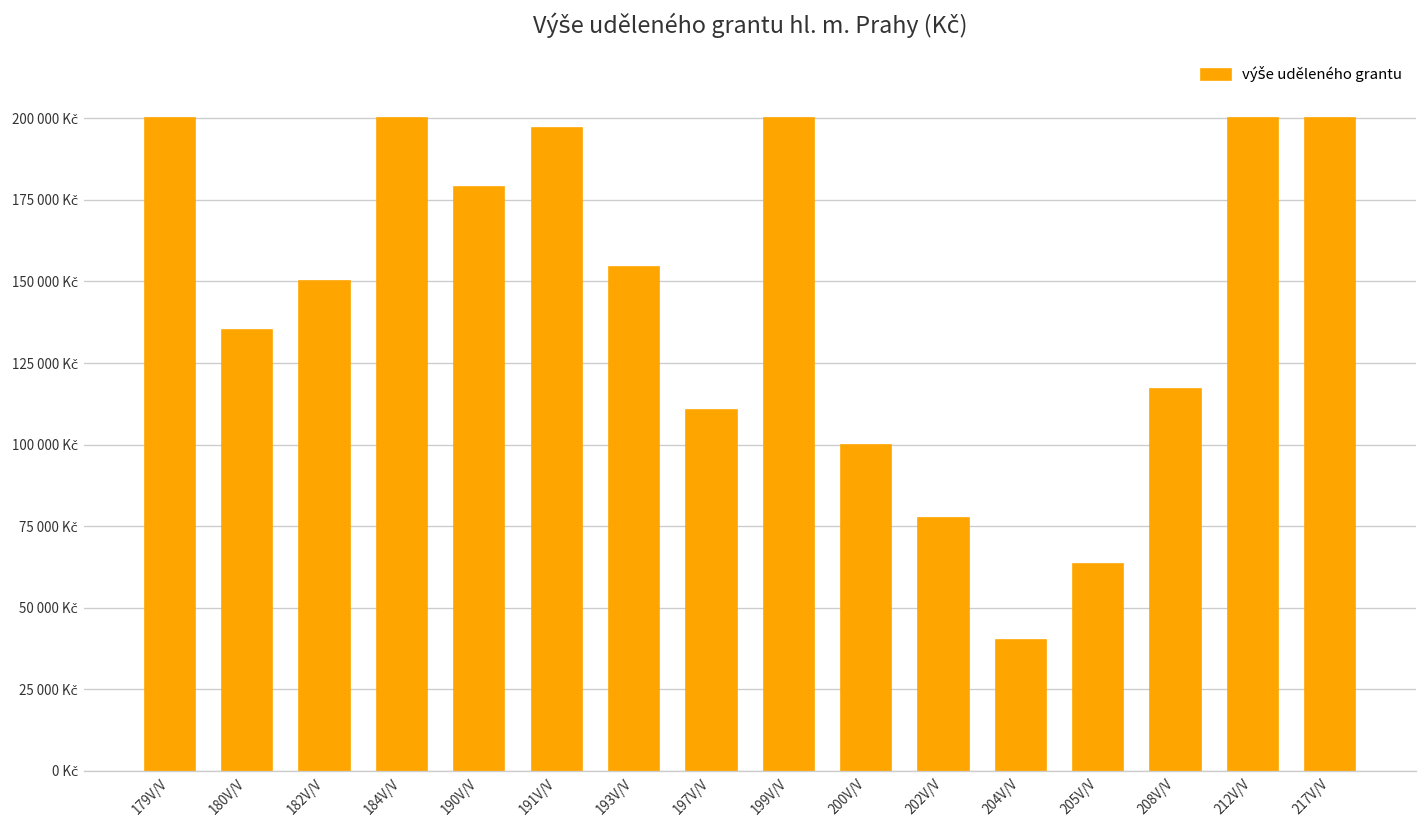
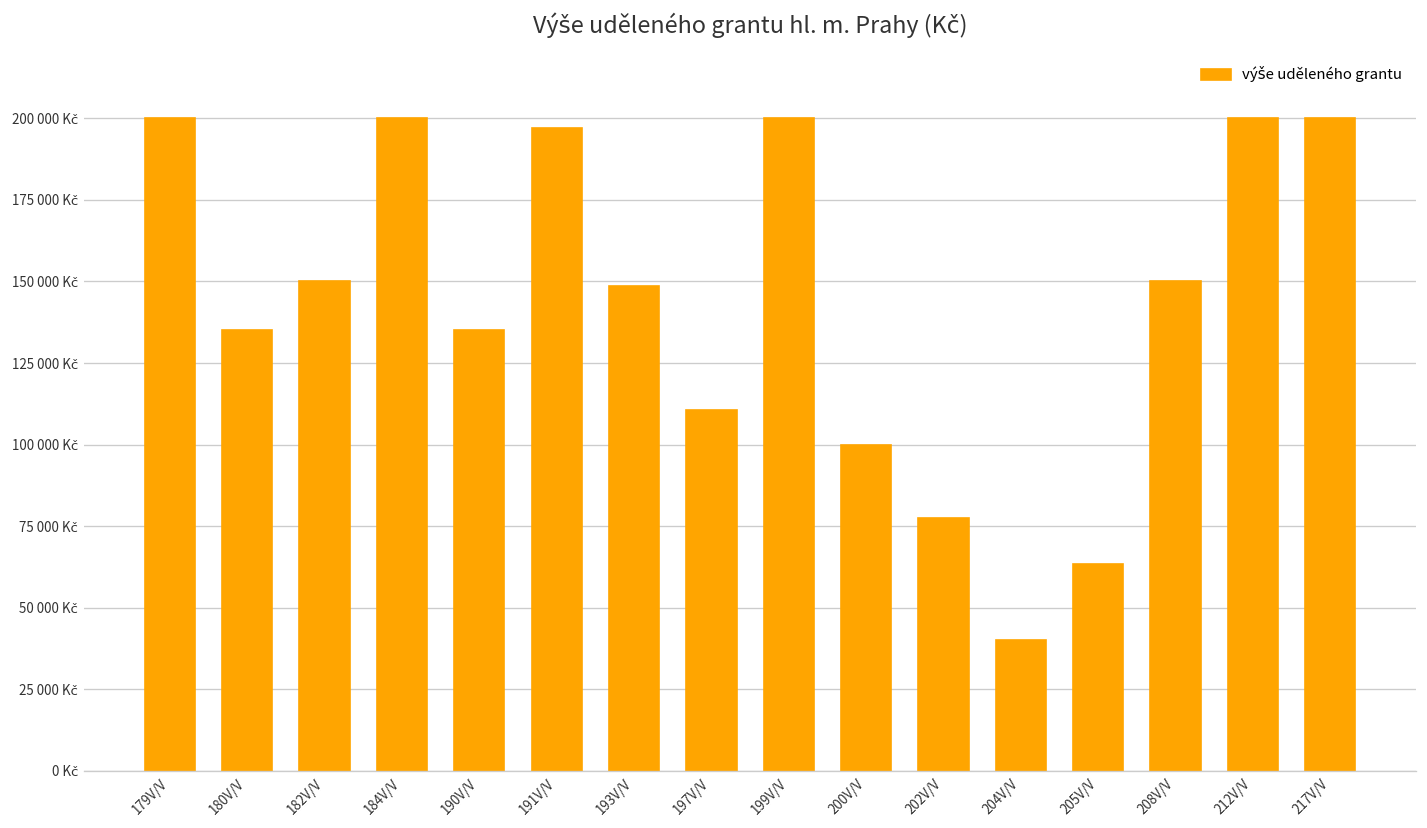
190V/V: 179000 Kč -> 135000 Kč
193V/V: 155000 Kč -> 148000 Kč
208V/V: 117000 Kč -> 150000 Kč
